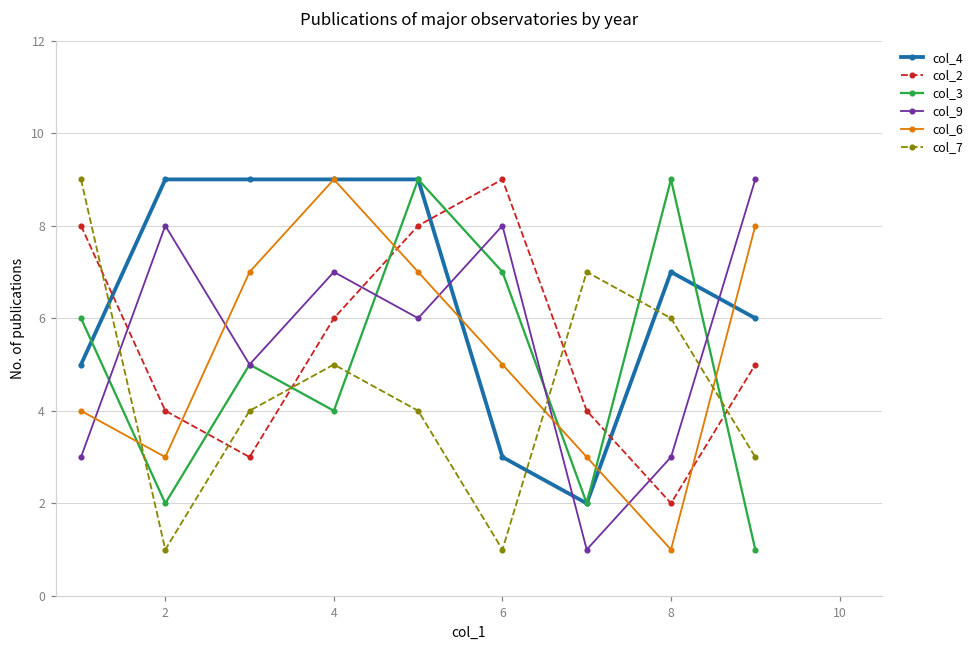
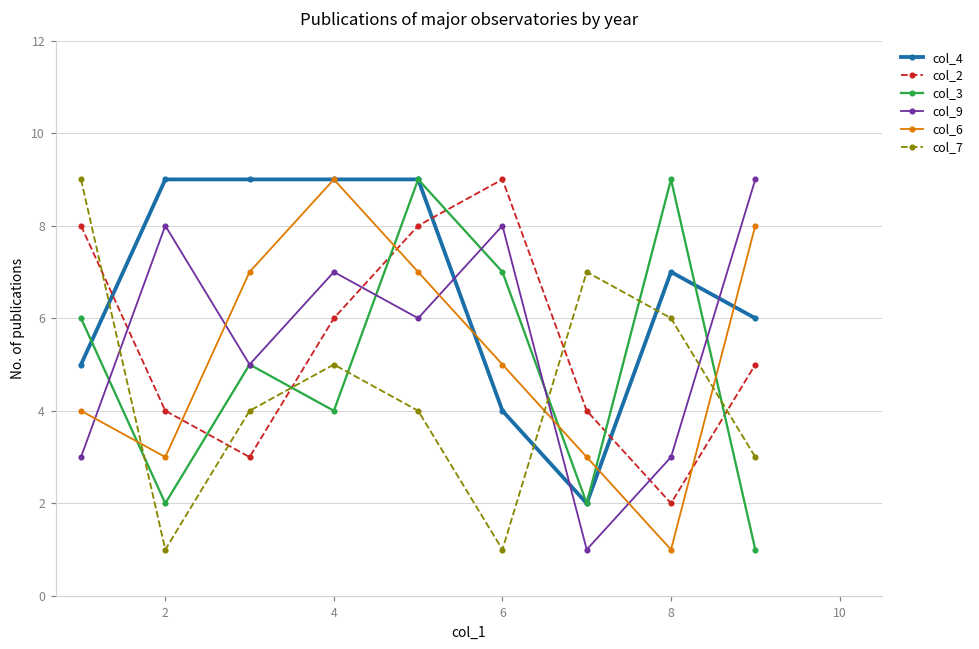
col_4, 6: 3 -> 4
